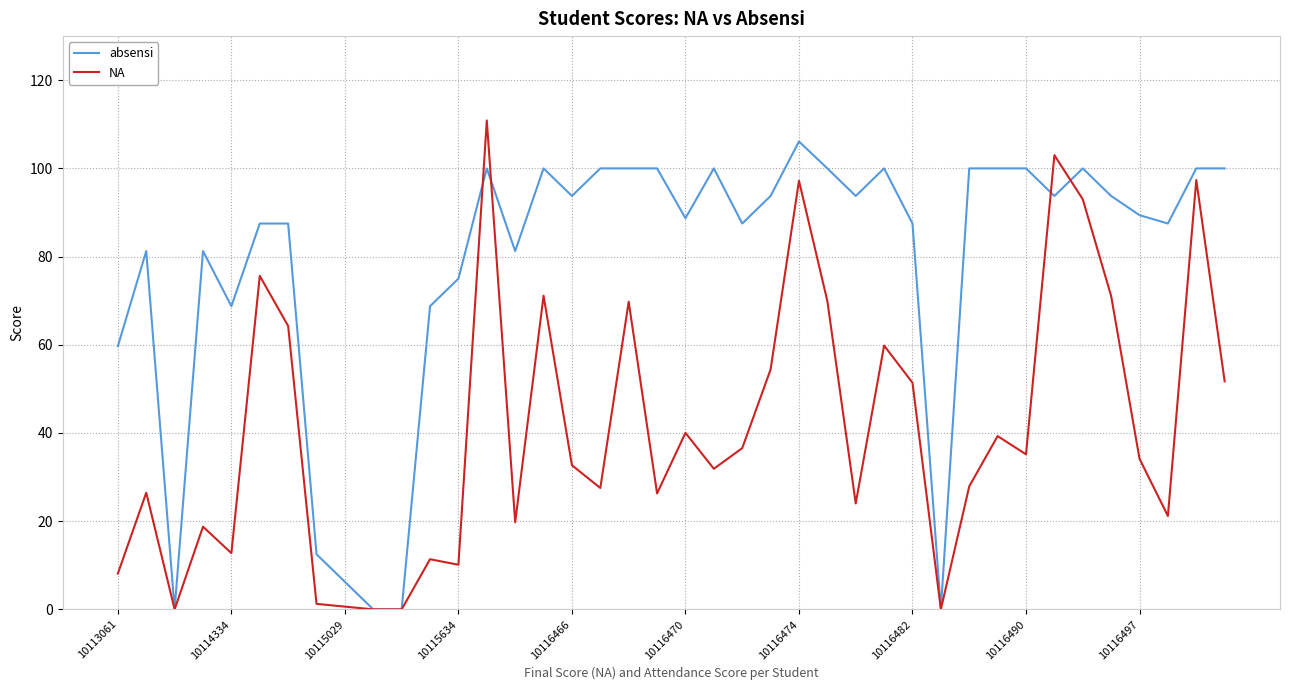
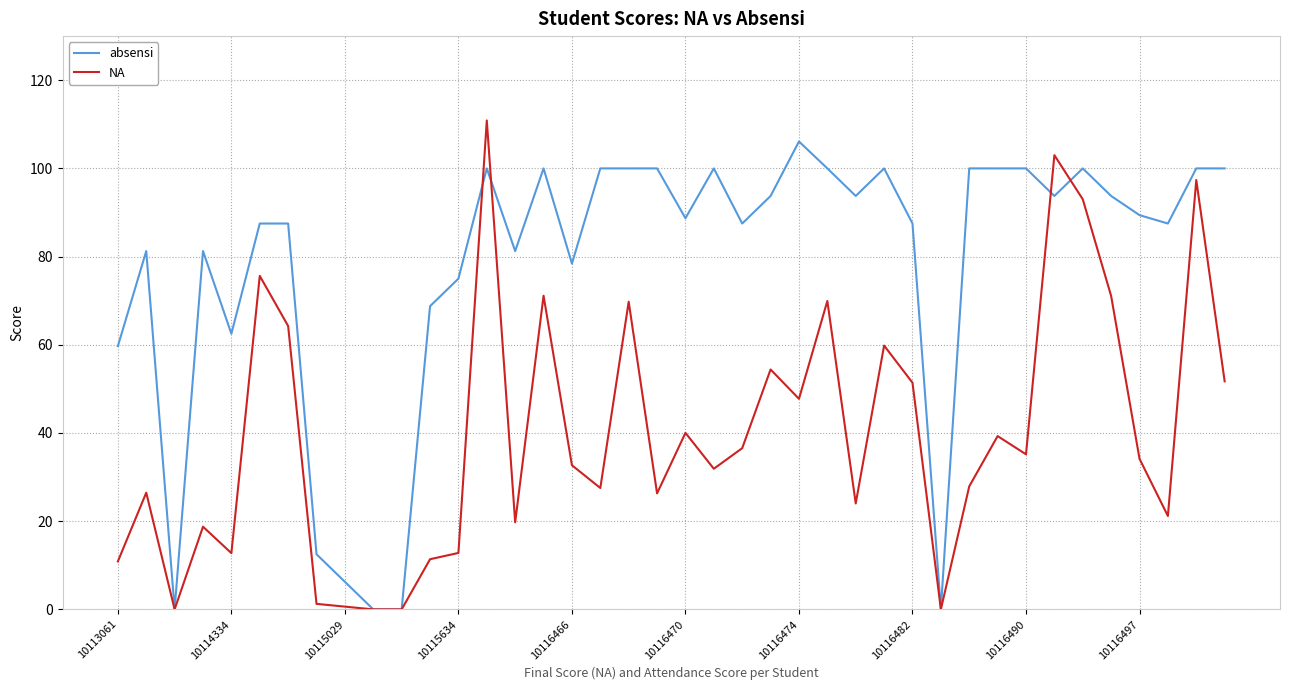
NA, 10113061: 8 -> 11
absensi, 10114334: 69 -> 63
NA, 10115634: 10 -> 13
absensi, 10116466: 94 -> 78
NA, 10116474: 97 -> 48
